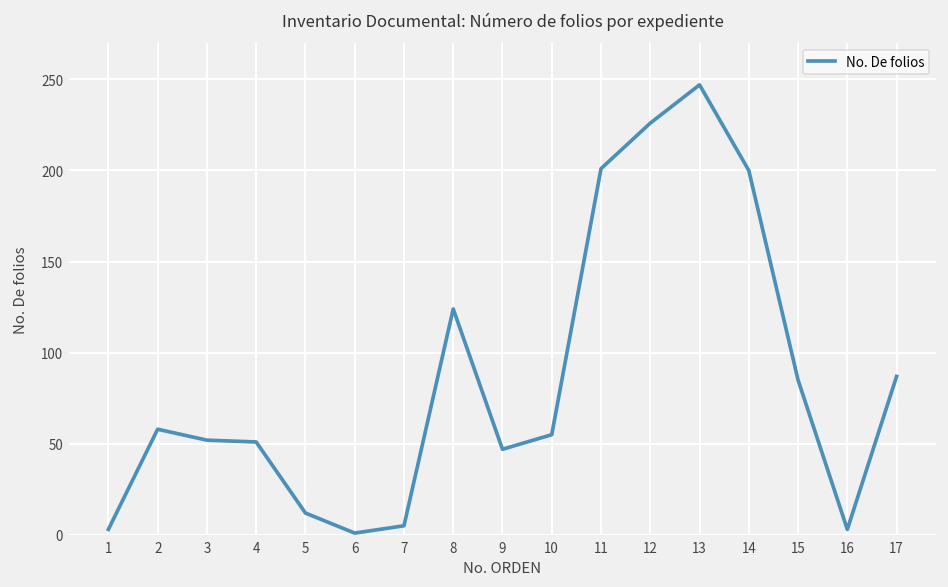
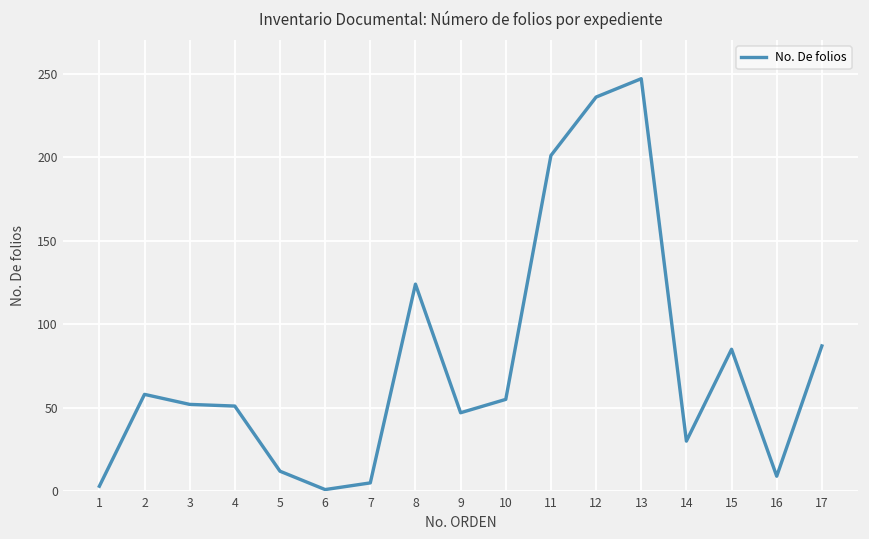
12: 226 -> 236
14: 200 -> 30
16: 3 -> 9
